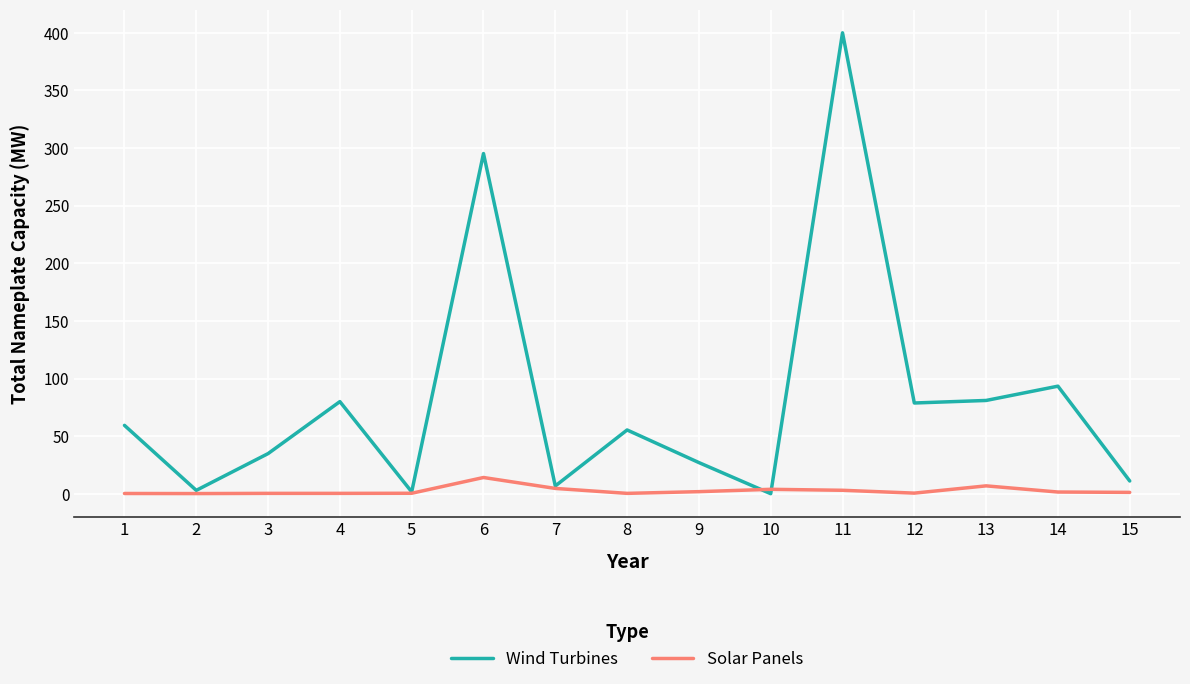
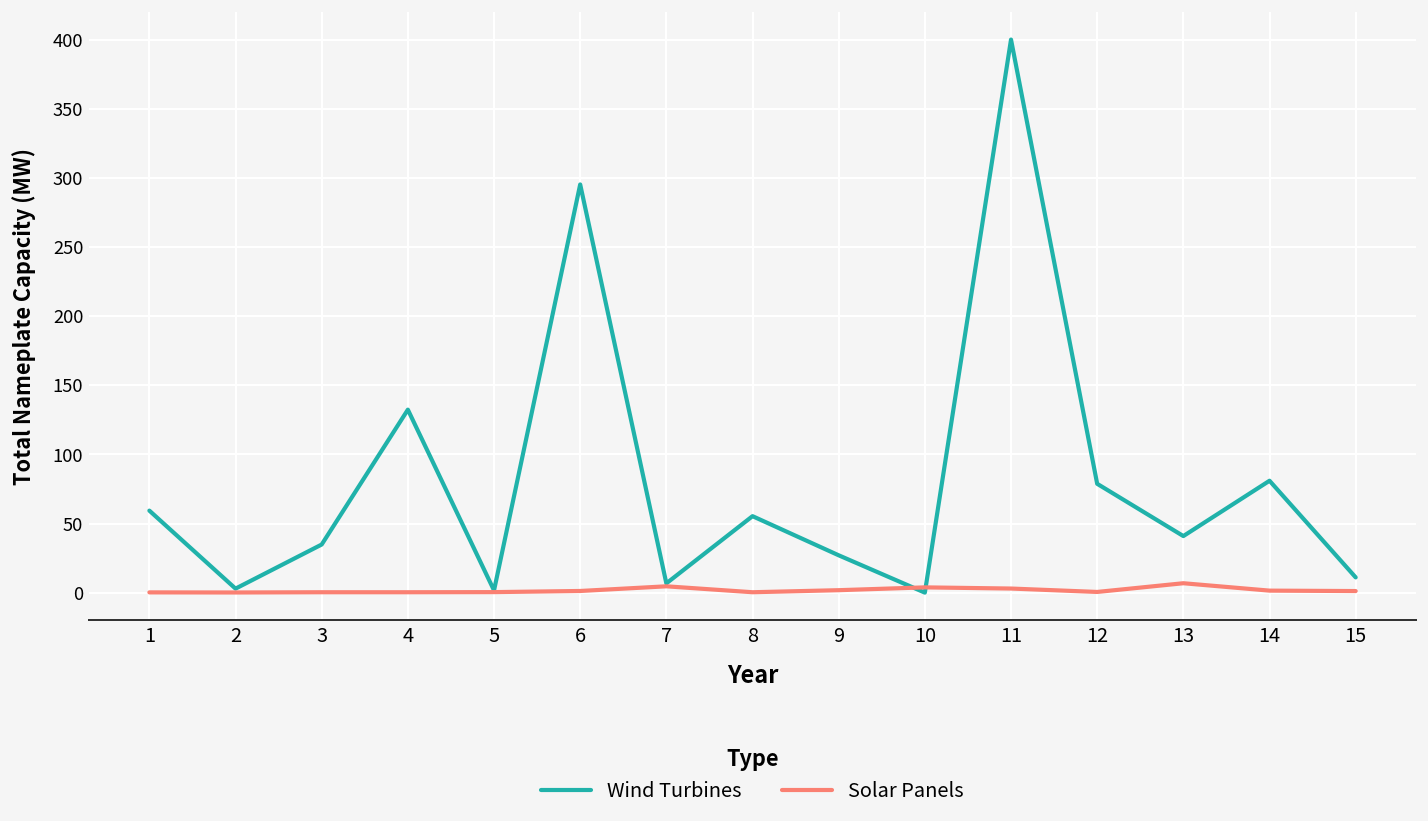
Wind Turbines, 4: 80 -> 132
Solar Panels, 6: 14 -> 1
Wind Turbines, 13: 81 -> 41
Wind Turbines, 14: 93 -> 81
